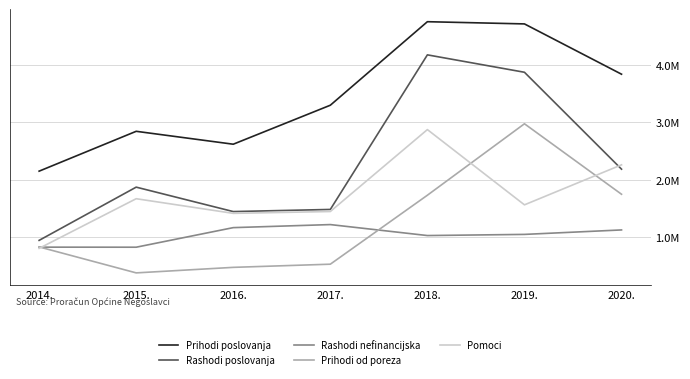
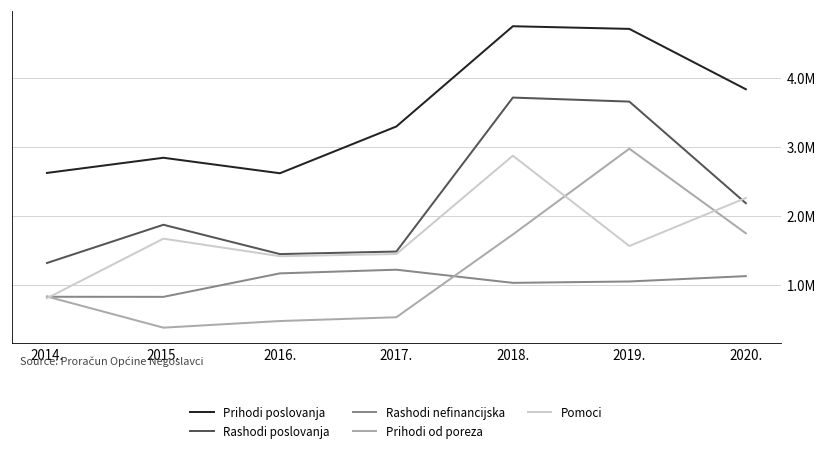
Prihodi poslovanja, 2014.: 2200000 -> 2600000
Rashodi poslovanja, 2014.: 900000 -> 1300000
Rashodi poslovanja, 2018.: 4200000 -> 3700000
Rashodi poslovanja, 2019.: 3900000 -> 3700000
